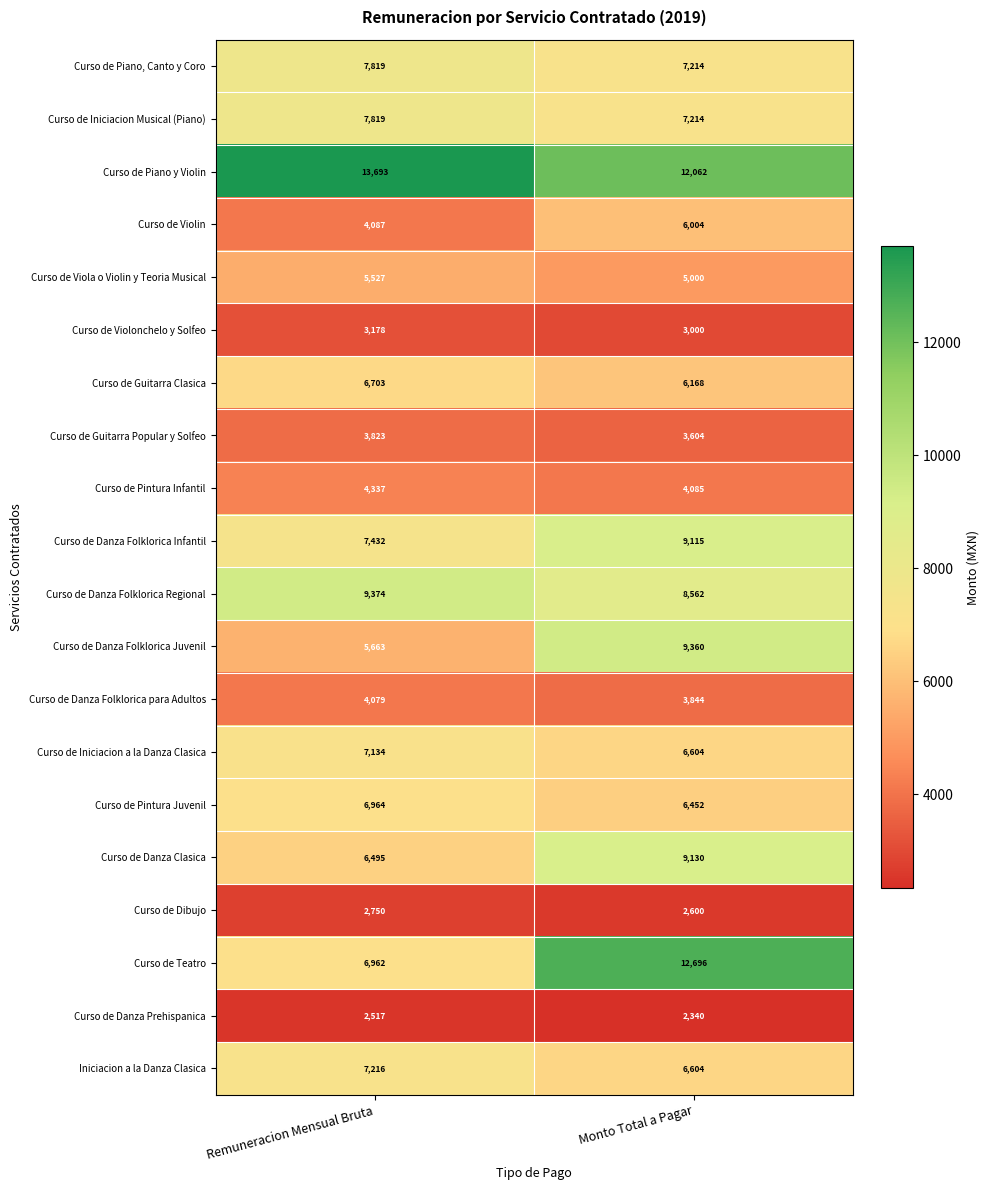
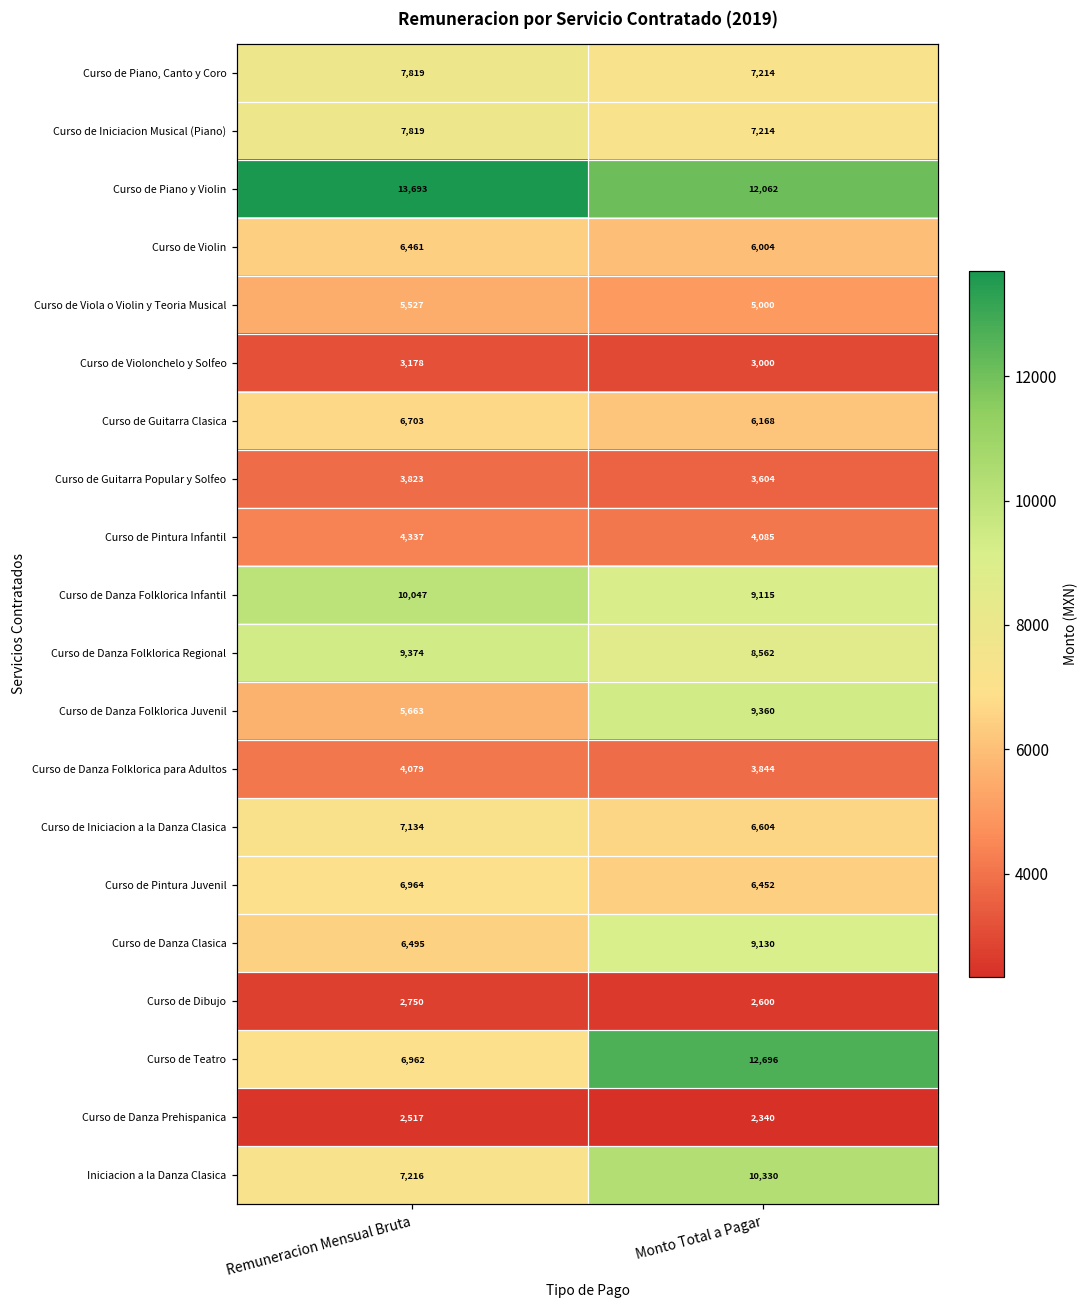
Curso de Violin, Remuneracion Mensual Bruta: 4,087 -> 6,461
Curso de Danza Folklorica Infantil, Remuneracion Mensual Bruta: 7,432 -> 10,047
Iniciacion a la Danza Clasica, Monto Total a Pagar: 6,604 -> 10,330
